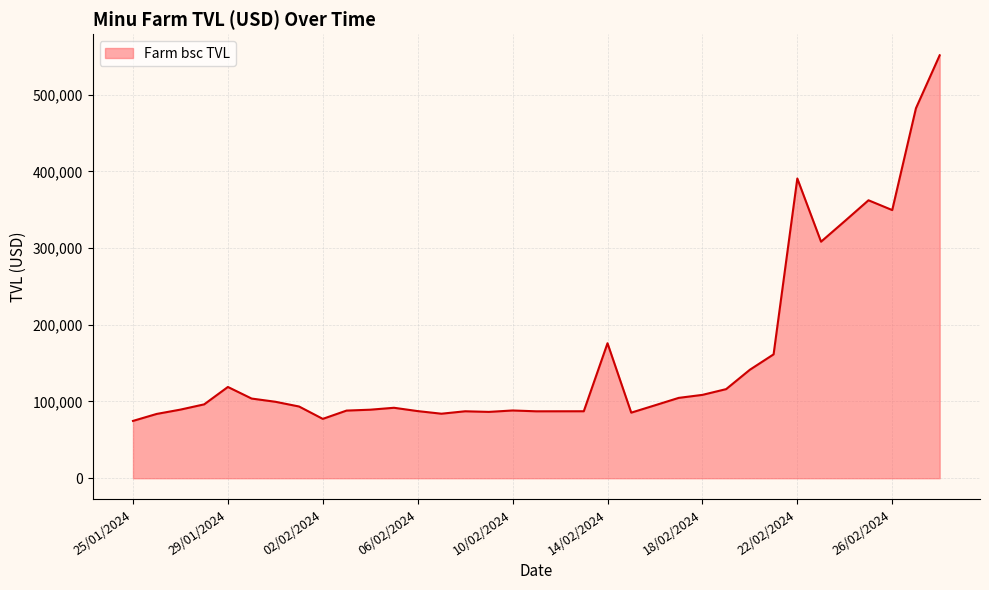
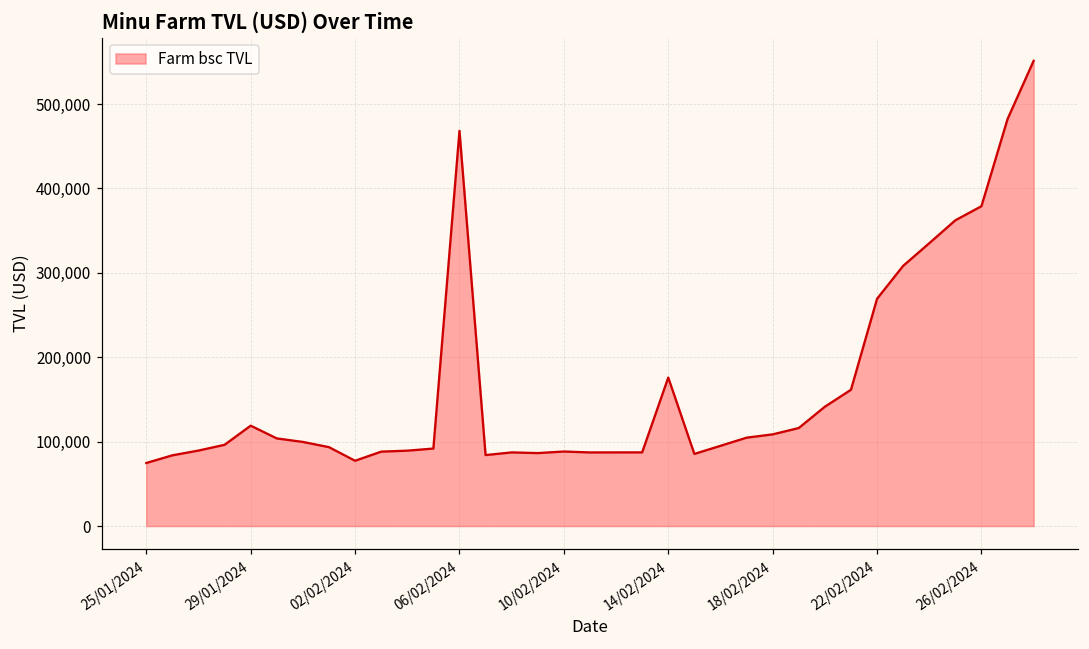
06/02/2024: 90,000 -> 470,000
22/02/2024: 390,000 -> 270,000
26/02/2024: 350,000 -> 380,000
